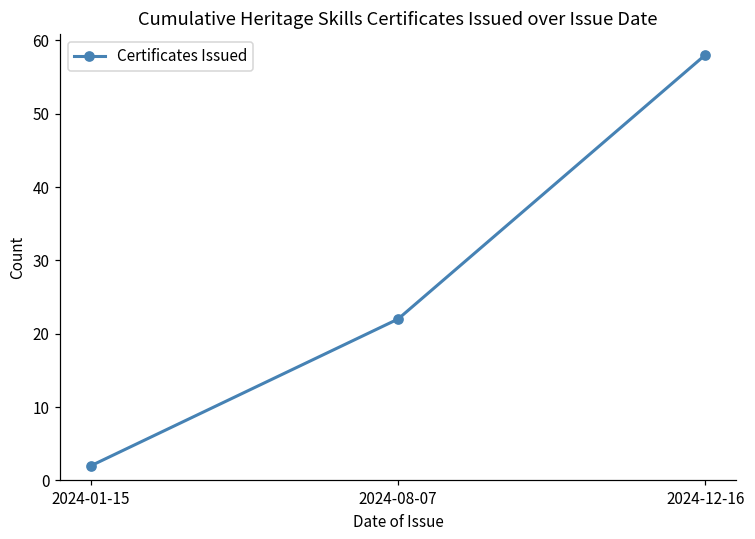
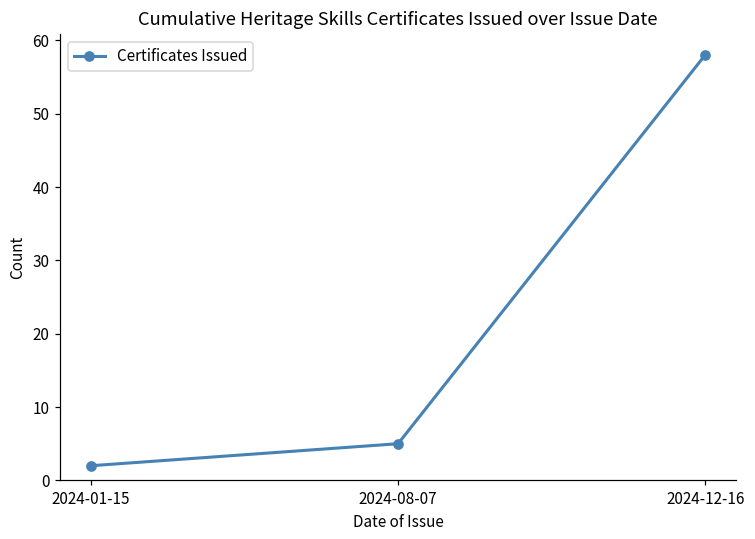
2024-08-07: 22 -> 5
